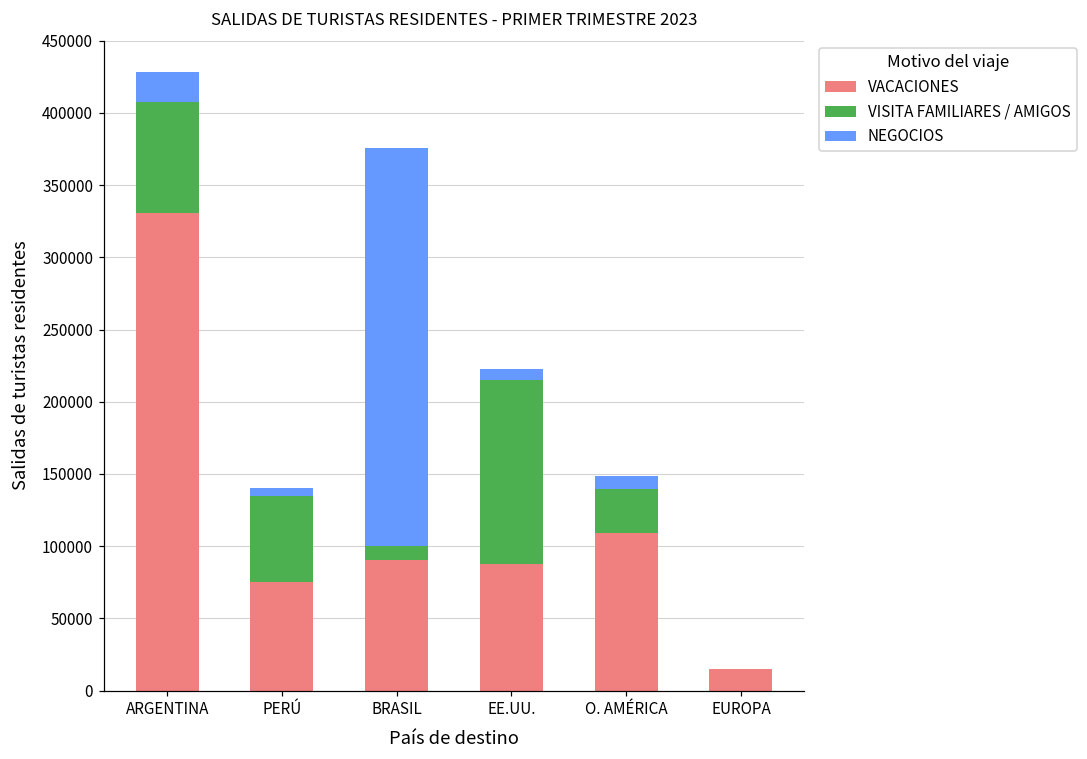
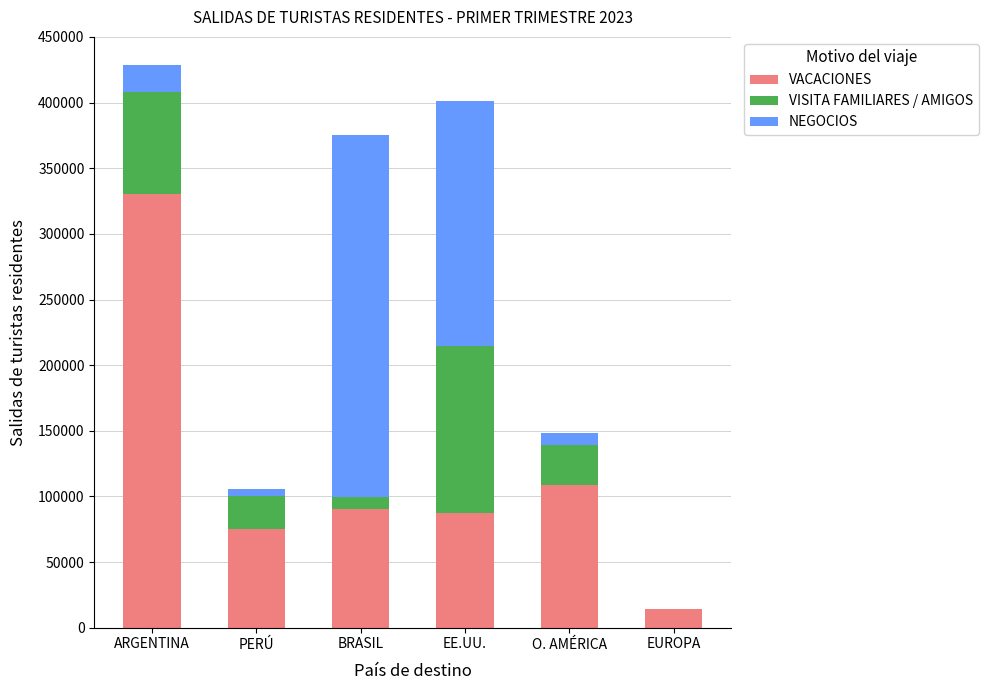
VISITA FAMILIARES / AMIGOS, PERÚ: 59000 -> 25000
NEGOCIOS, EE.UU.: 8000 -> 186000
